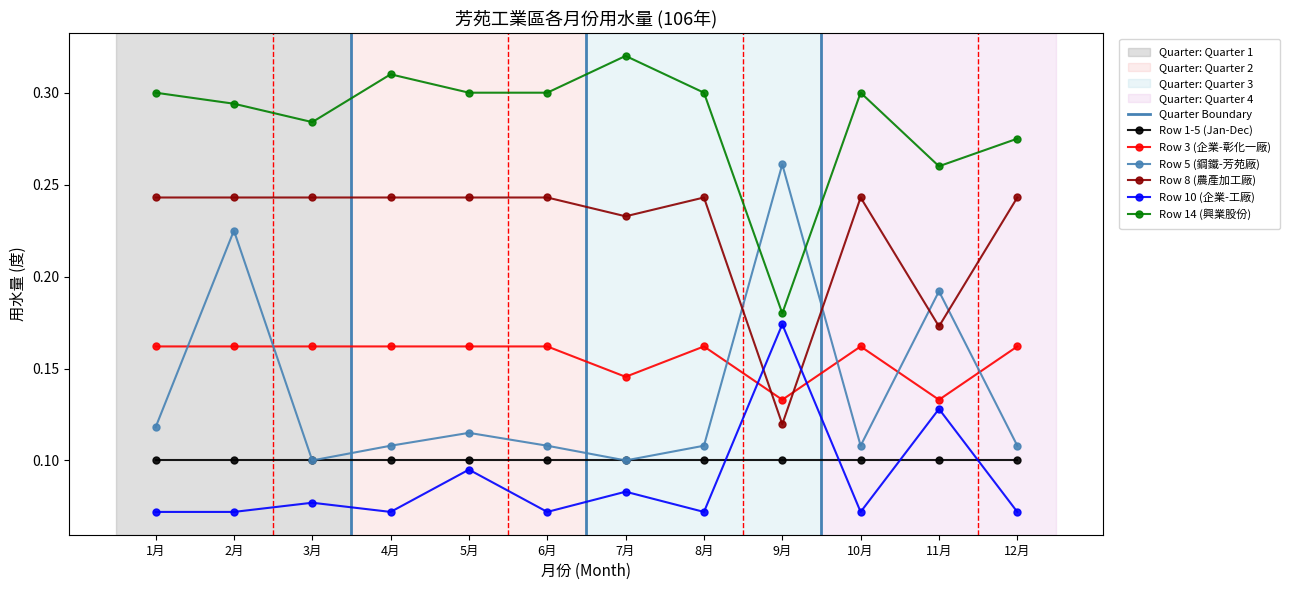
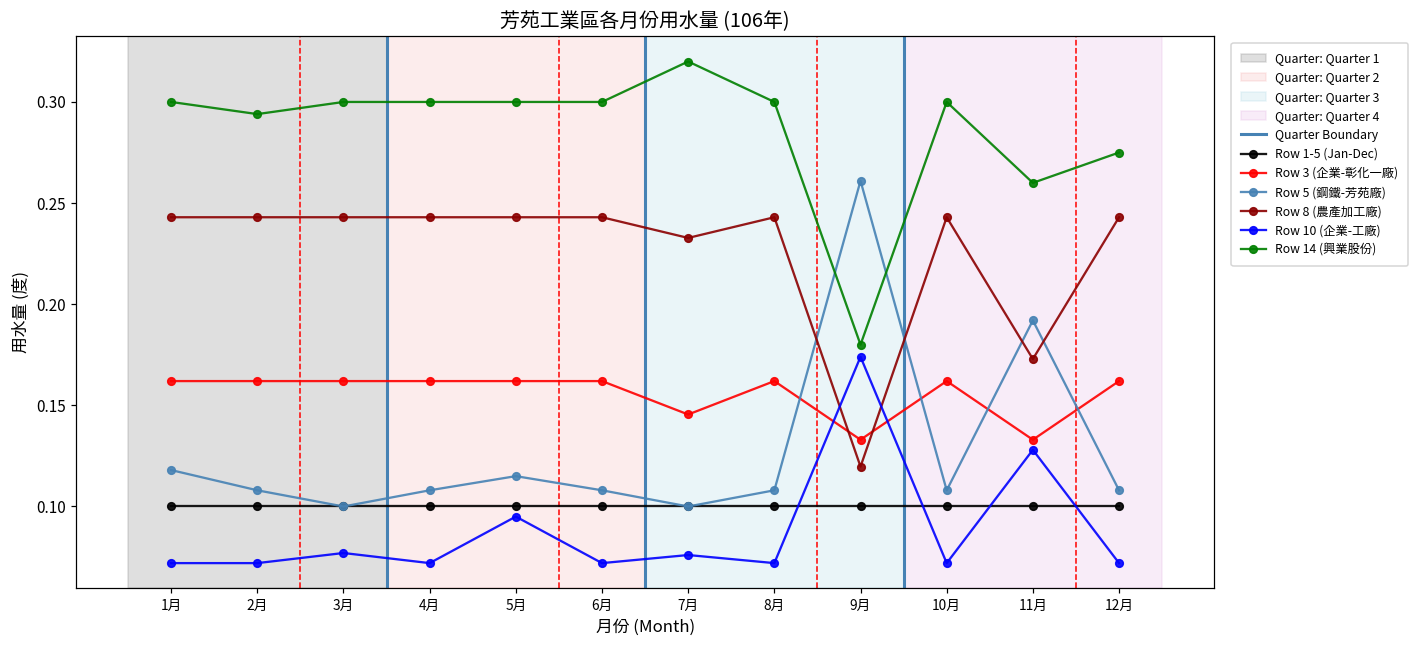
Row 5 (鋼鐵-芳苑廠), 2月: 0.225 -> 0.108
Row 14 (興業股份), 3月: 0.284 -> 0.300
Row 14 (興業股份), 4月: 0.310 -> 0.300
Row 10 (企業-工廠), 7月: 0.083 -> 0.076
